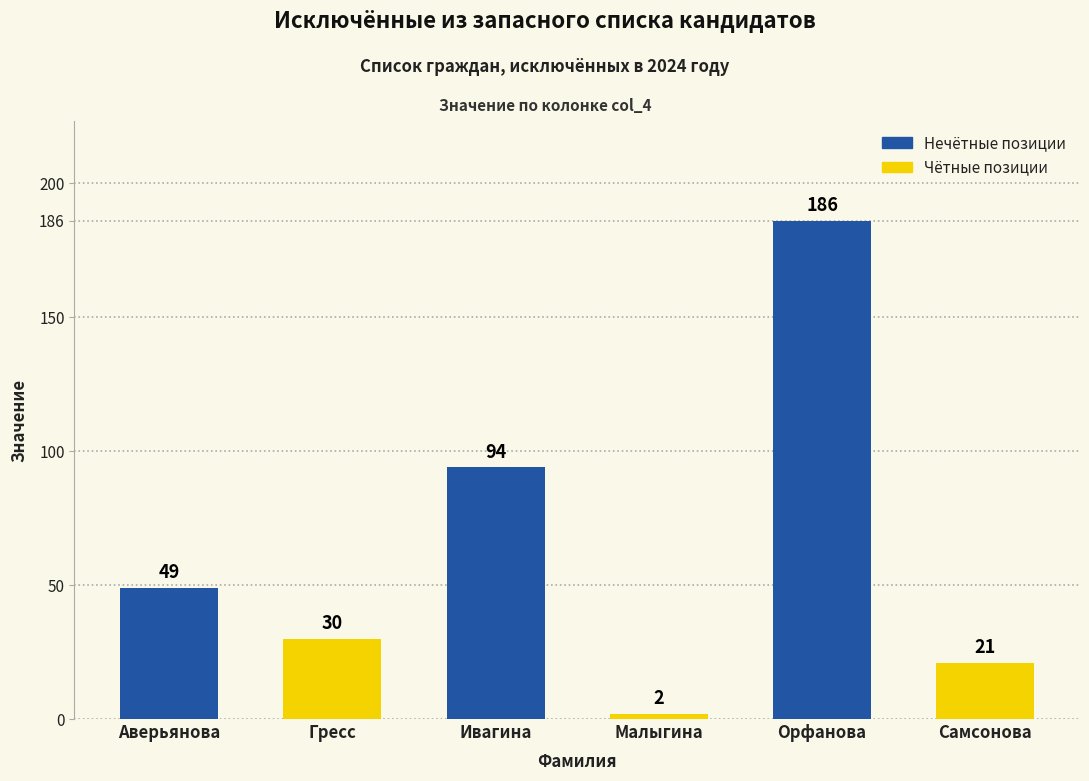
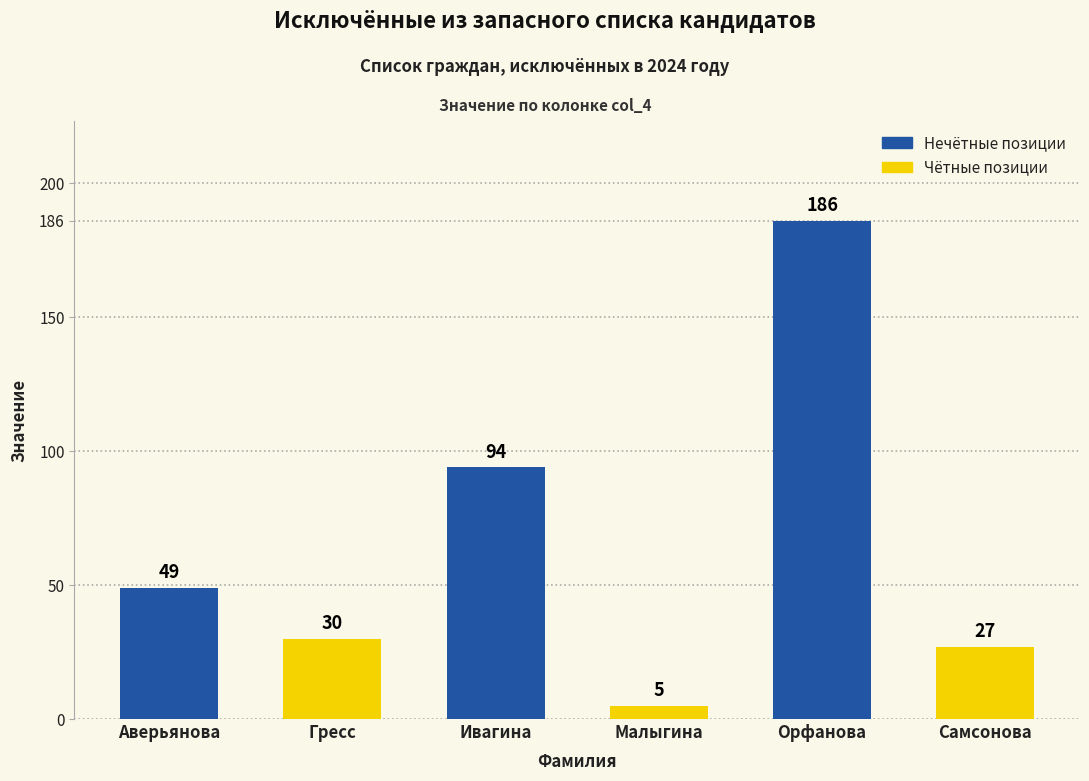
Малыгина: 2 -> 5
Самсонова: 21 -> 27
